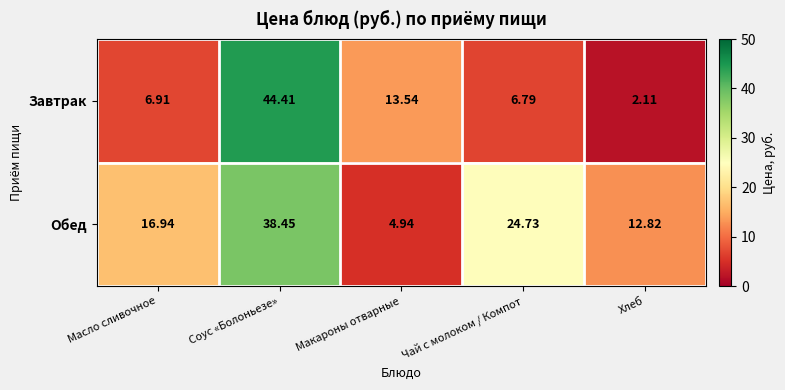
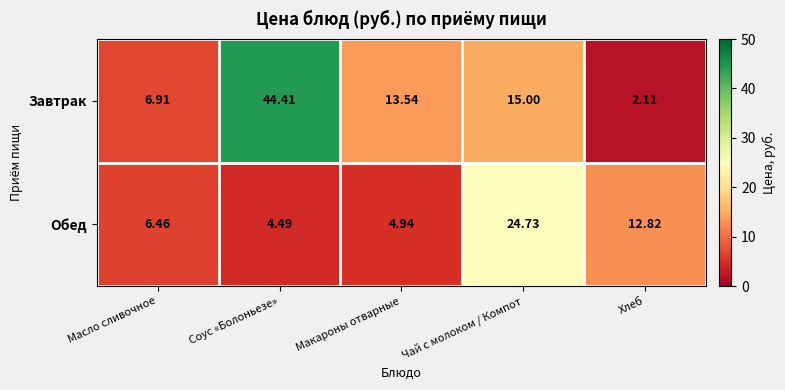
Завтрак, Чай с молоком / Компот: 6.79 -> 15.00
Обед, Масло сливочное: 16.94 -> 6.46
Обед, Соус «Болоньезе»: 38.45 -> 4.49
